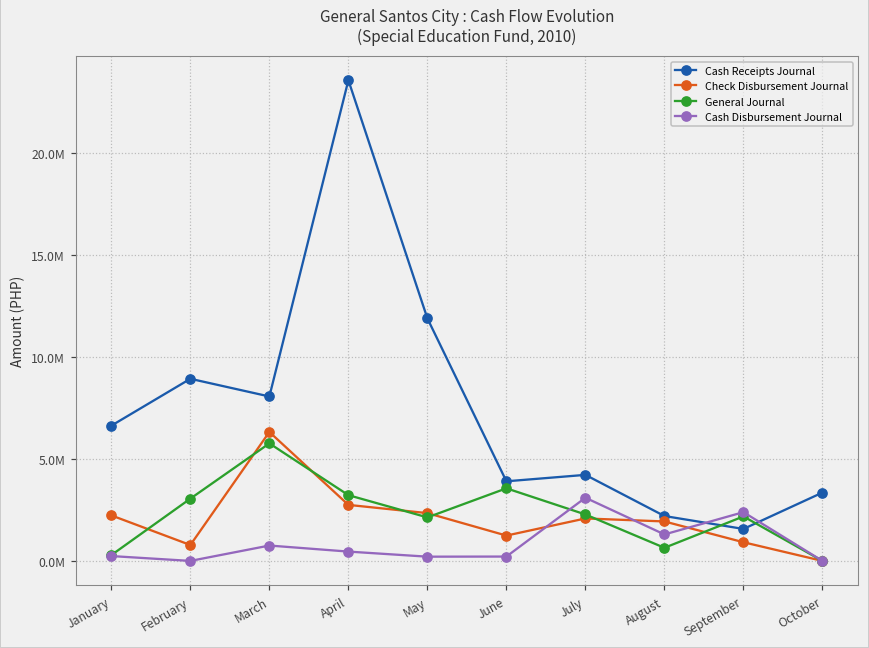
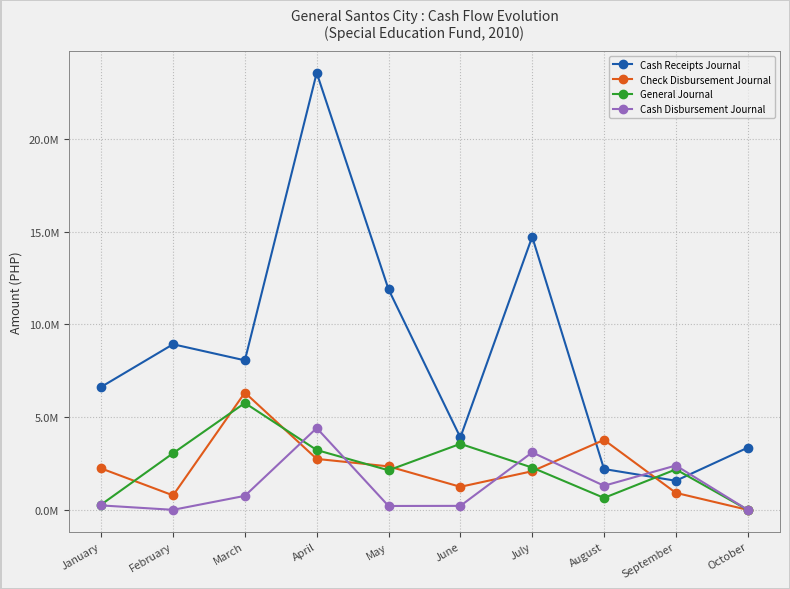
Cash Disbursement Journal, April: 500000 -> 4400000
Cash Receipts Journal, July: 4200000 -> 14700000
Check Disbursement Journal, August: 1900000 -> 3800000
